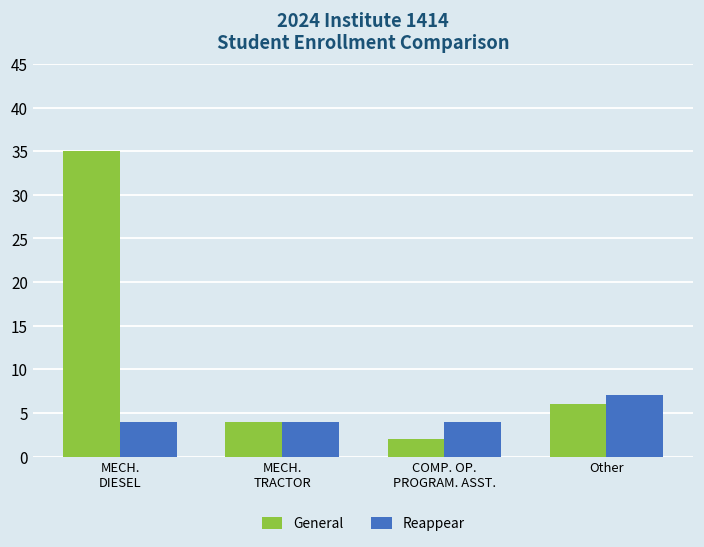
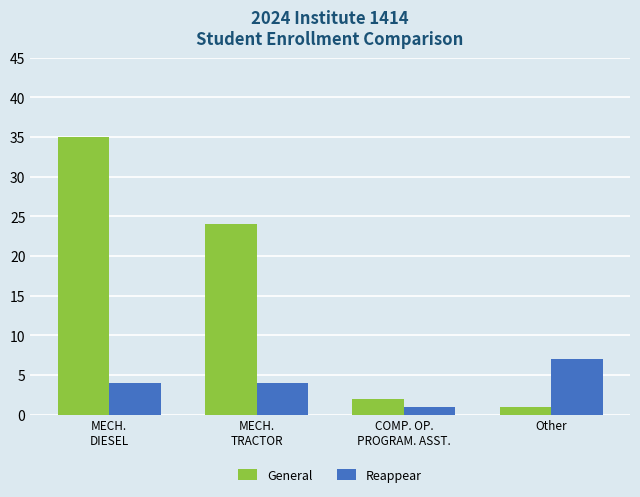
General, MECH. TRACTOR: 4 -> 24
Reappear, COMP. OP. PROGRAM. ASST.: 4 -> 1
General, Other: 6 -> 1
